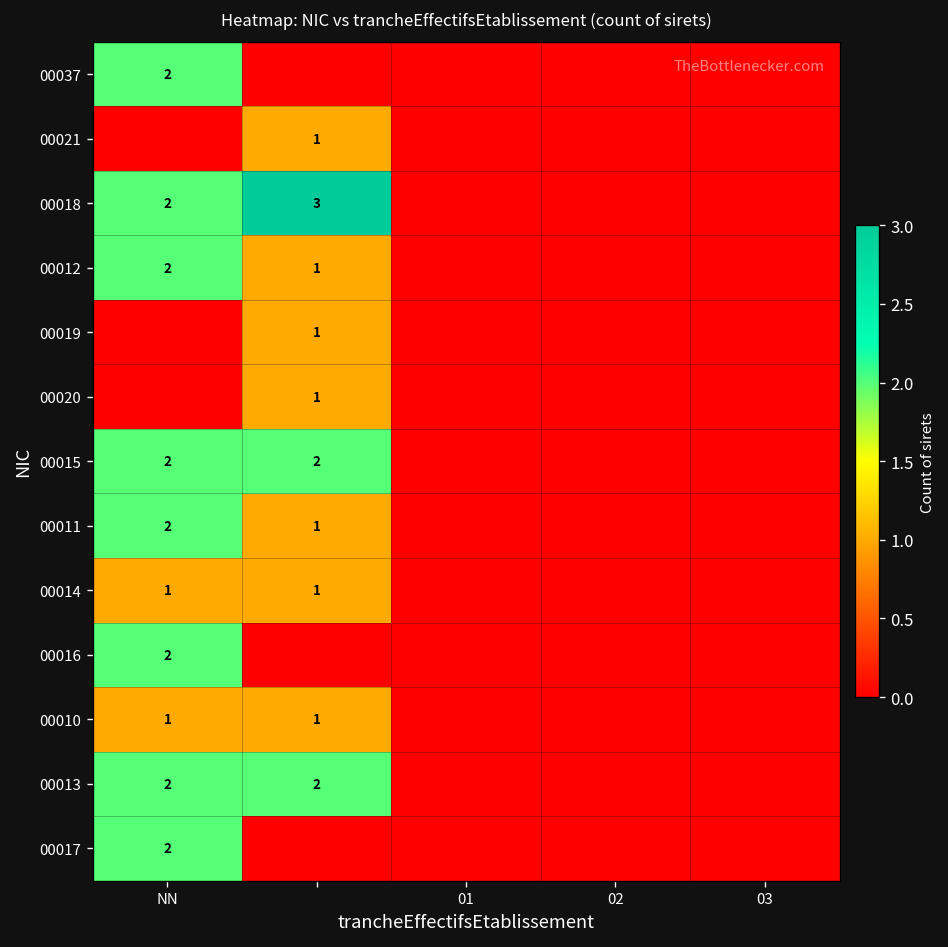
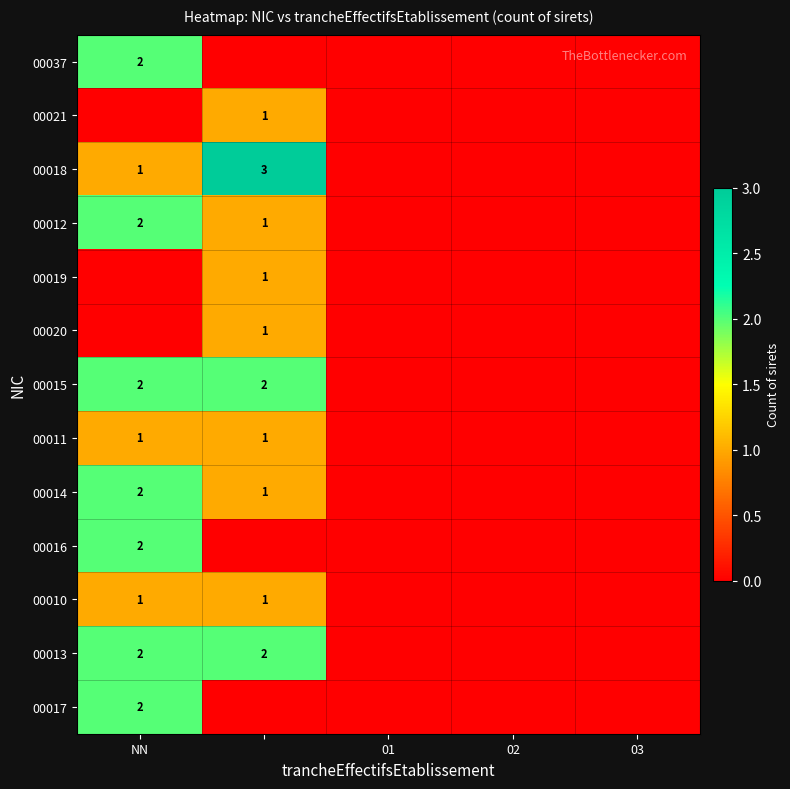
00018, NN: 2 -> 1
00011, NN: 2 -> 1
00014, NN: 1 -> 2
